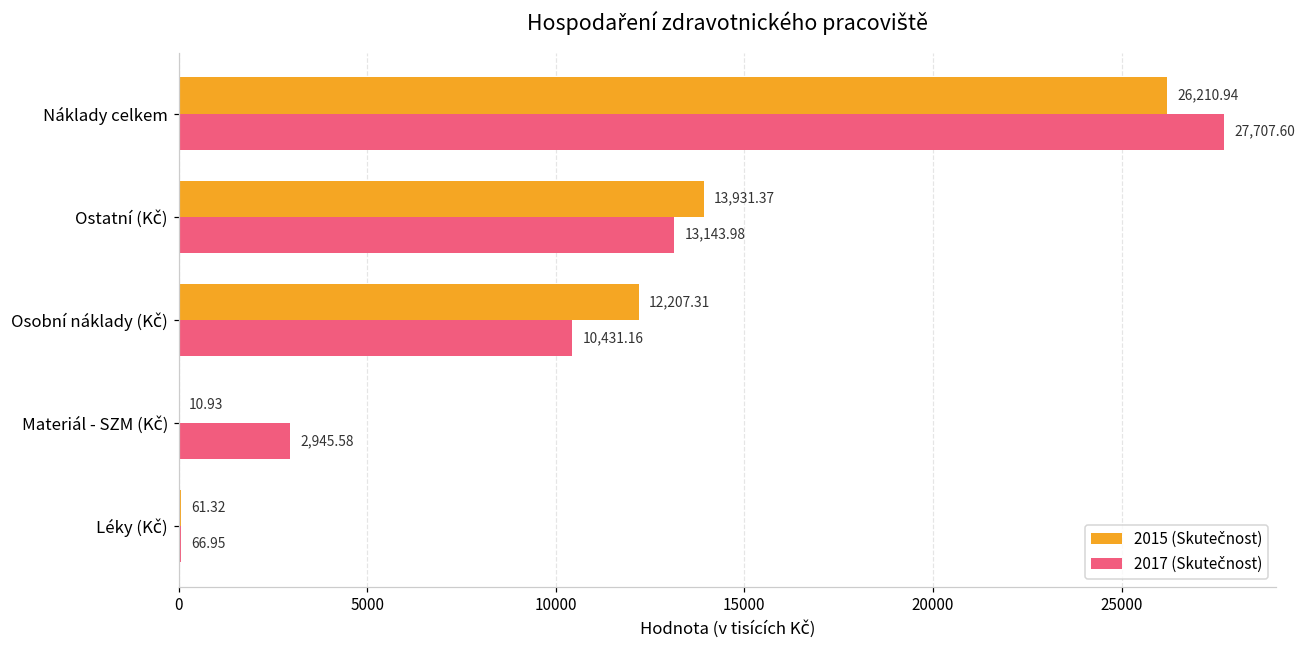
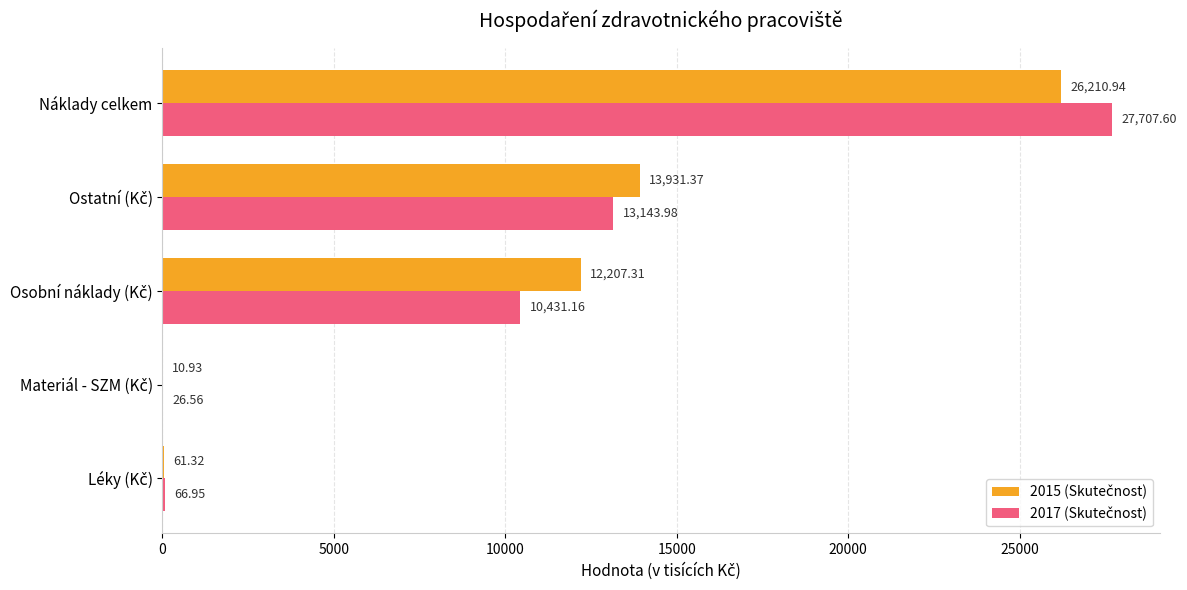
2017 (Skutečnost), Materiál - SZM (Kč): 2,945.58 -> 26.56
